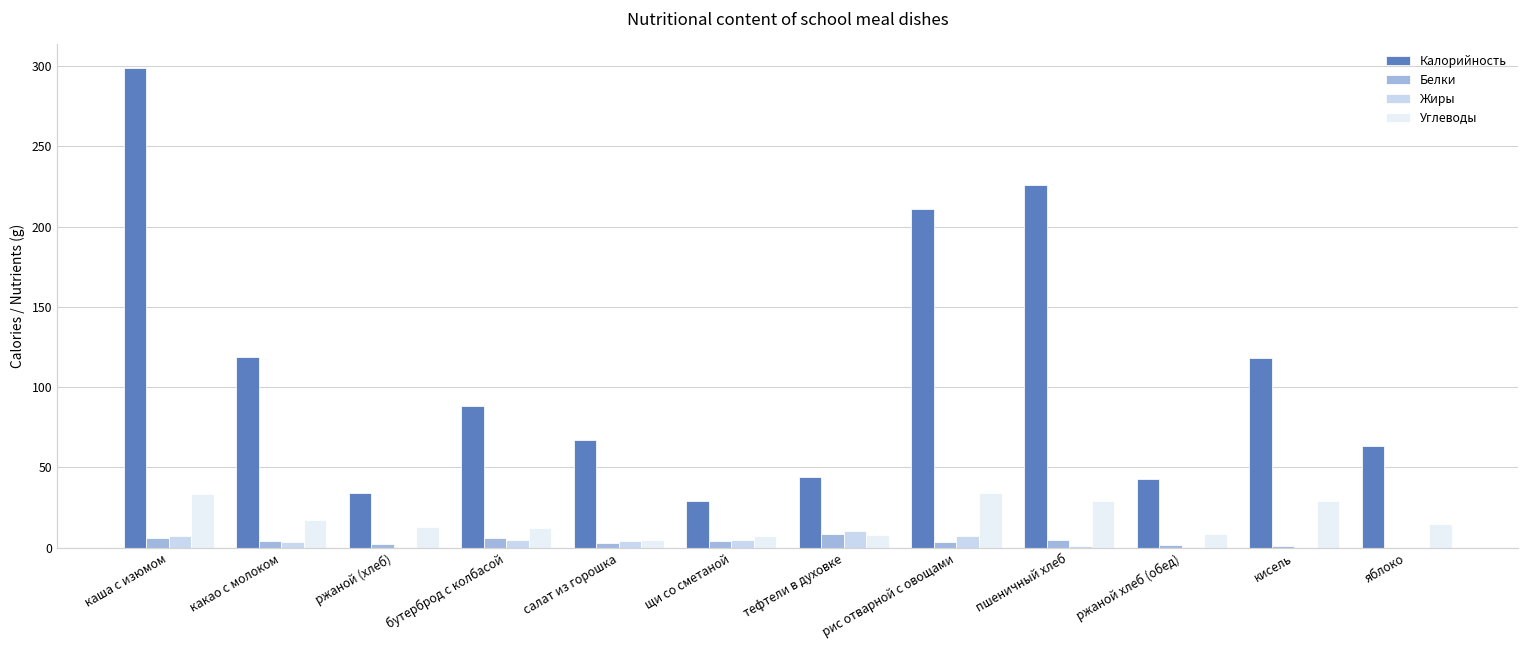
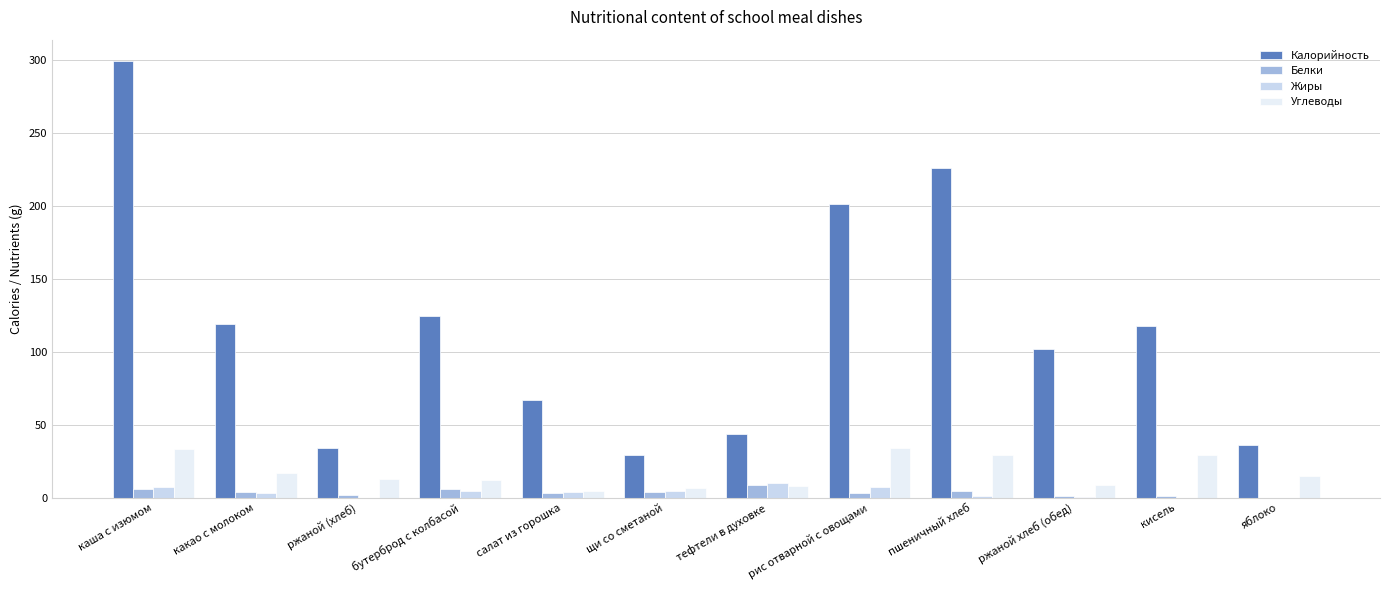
Калорийность, бутерброд с колбасой: 88 -> 124
Калорийность, рис отварной с овощами: 211 -> 201
Калорийность, ржаной хлеб (обед): 43 -> 102
Калорийность, яблоко: 63 -> 36
